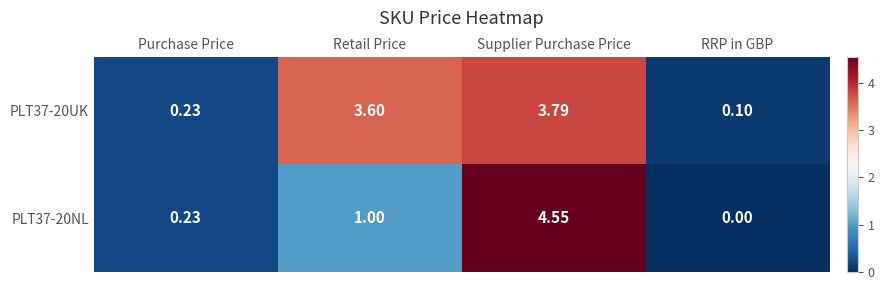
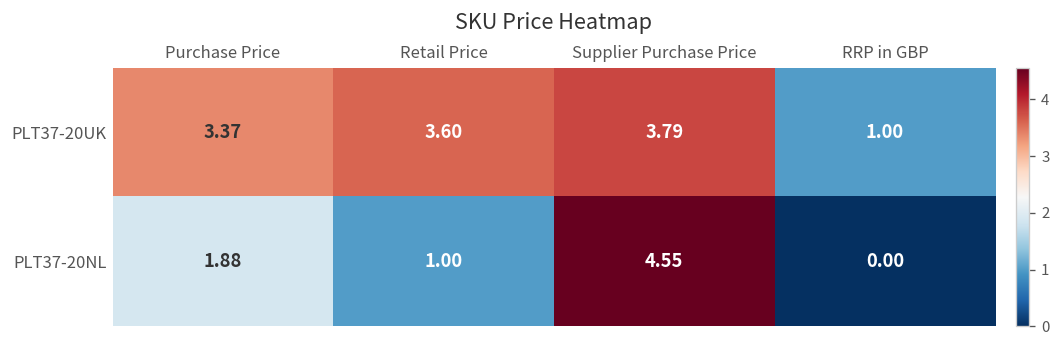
PLT37-20UK, Purchase Price: 0.23 -> 3.37
PLT37-20UK, RRP in GBP: 0.10 -> 1.00
PLT37-20NL, Purchase Price: 0.23 -> 1.88
